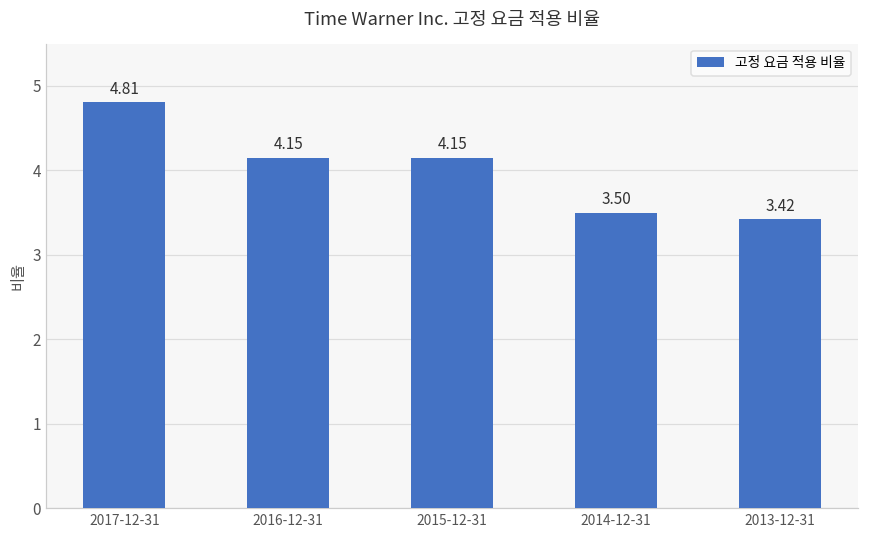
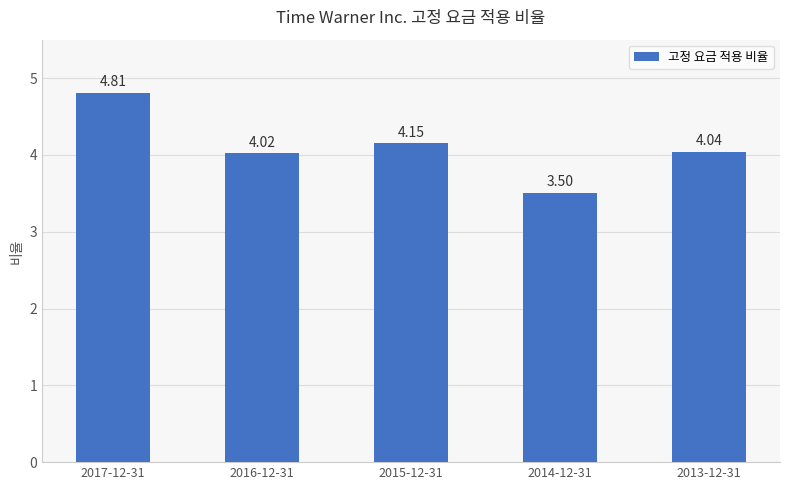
2016-12-31: 4.15 -> 4.02
2013-12-31: 3.42 -> 4.04
